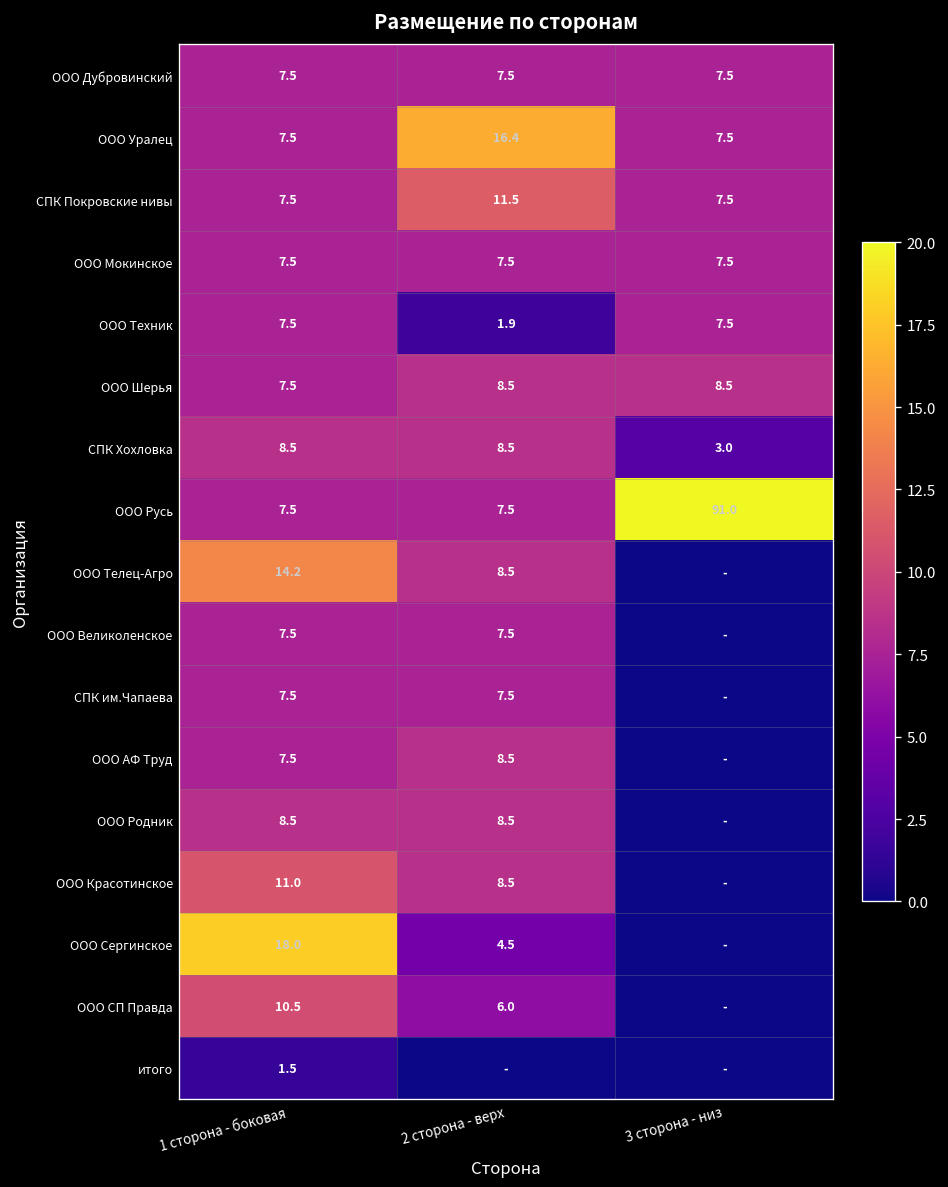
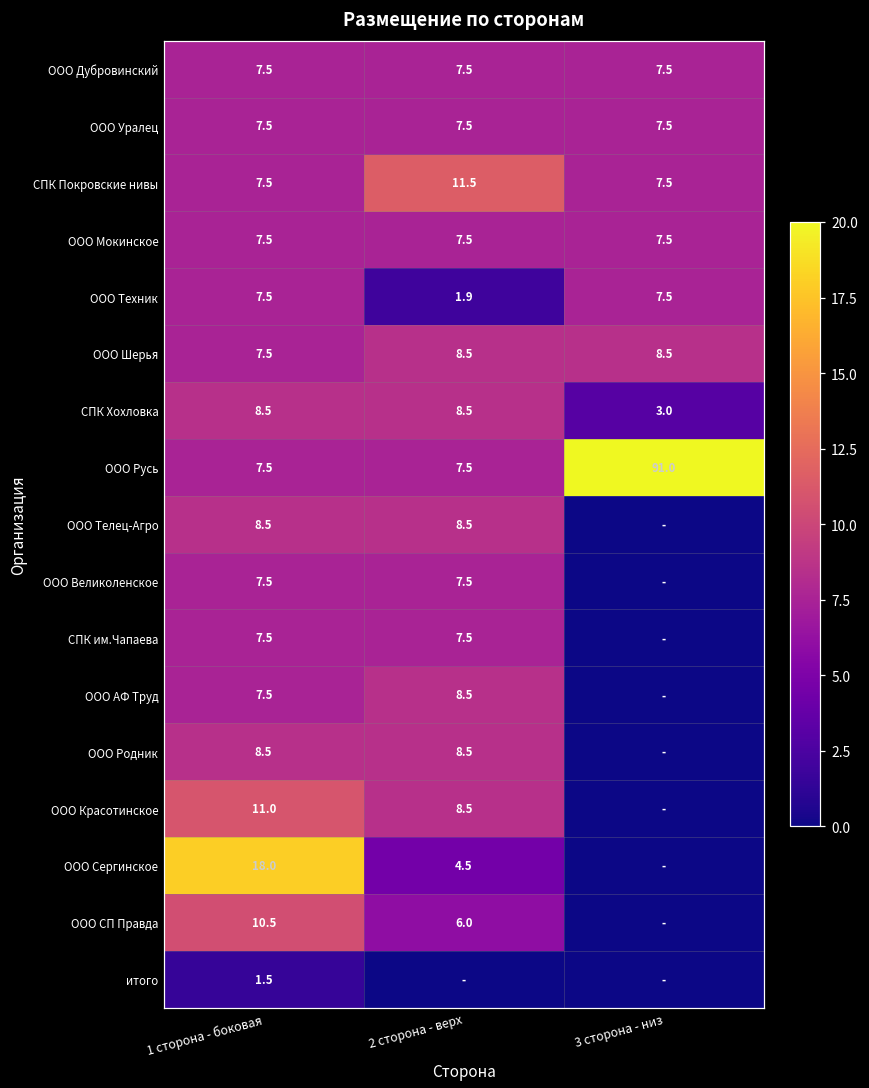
ООО Уралец, 2 сторона - верх: 16.4 -> 7.5
ООО Телец-Агро, 1 сторона - боковая: 14.2 -> 8.5
